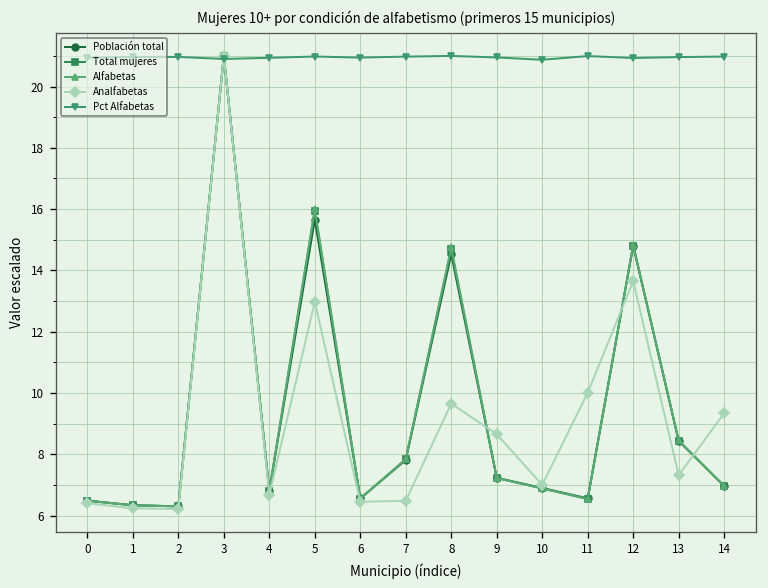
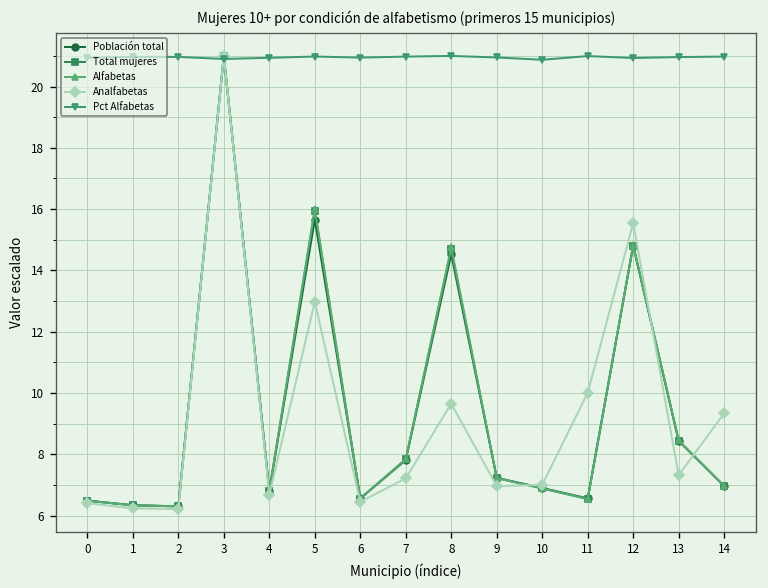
Analfabetas, 7: 6.5 -> 7.2
Analfabetas, 9: 8.7 -> 7.0
Analfabetas, 12: 13.7 -> 15.5
